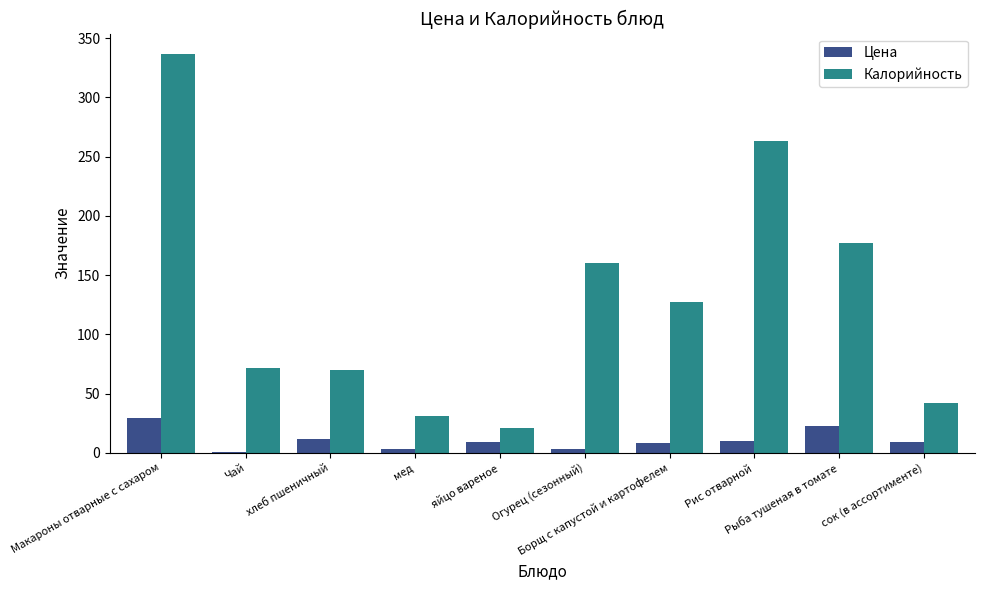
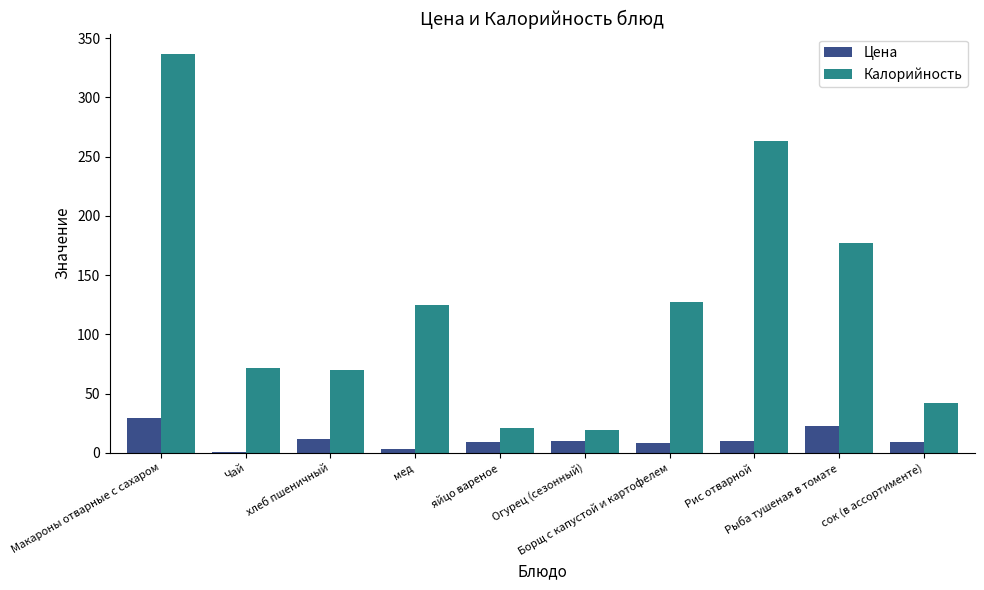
Калорийность, мед: 31 -> 125
Цена, Огурец (сезонный): 3 -> 10
Калорийность, Огурец (сезонный): 160 -> 19
